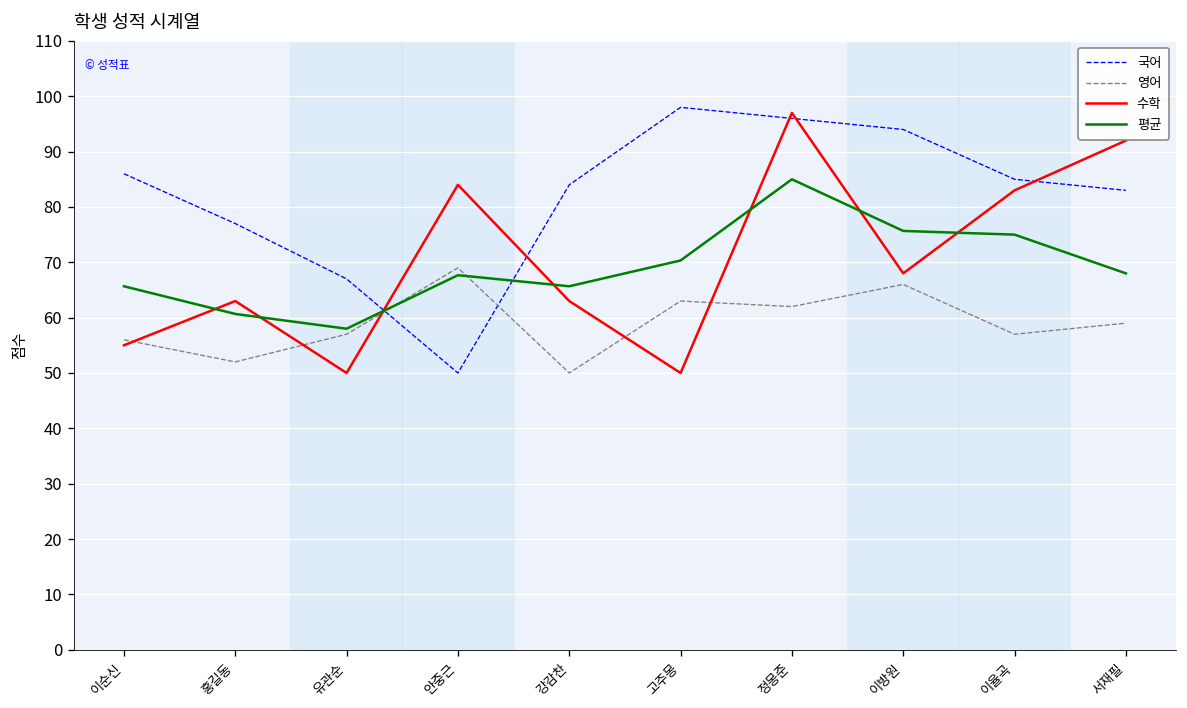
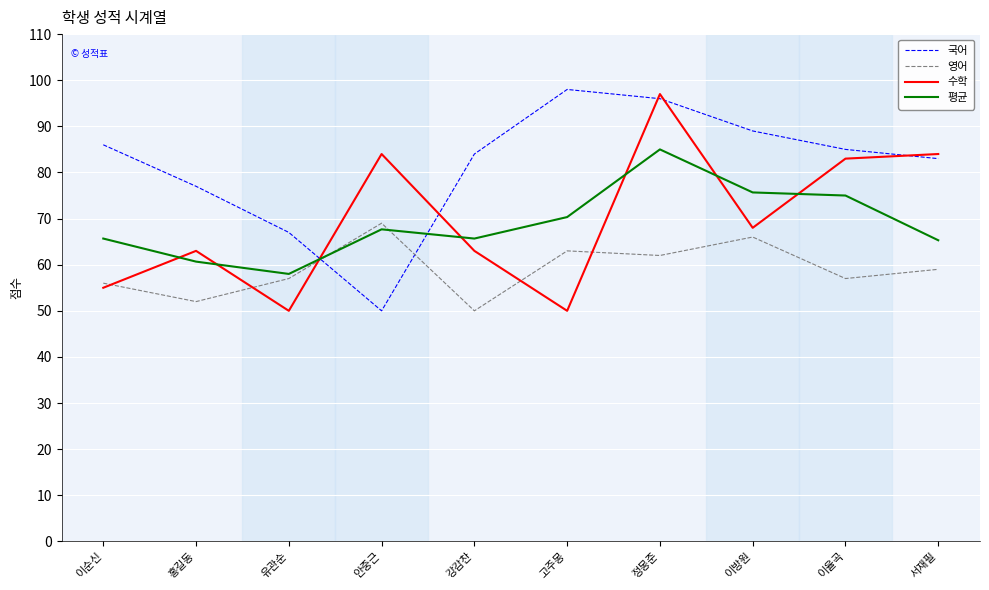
국어, 이방원: 94 -> 89
수학, 서재필: 92 -> 84
평균, 서재필: 68 -> 65
